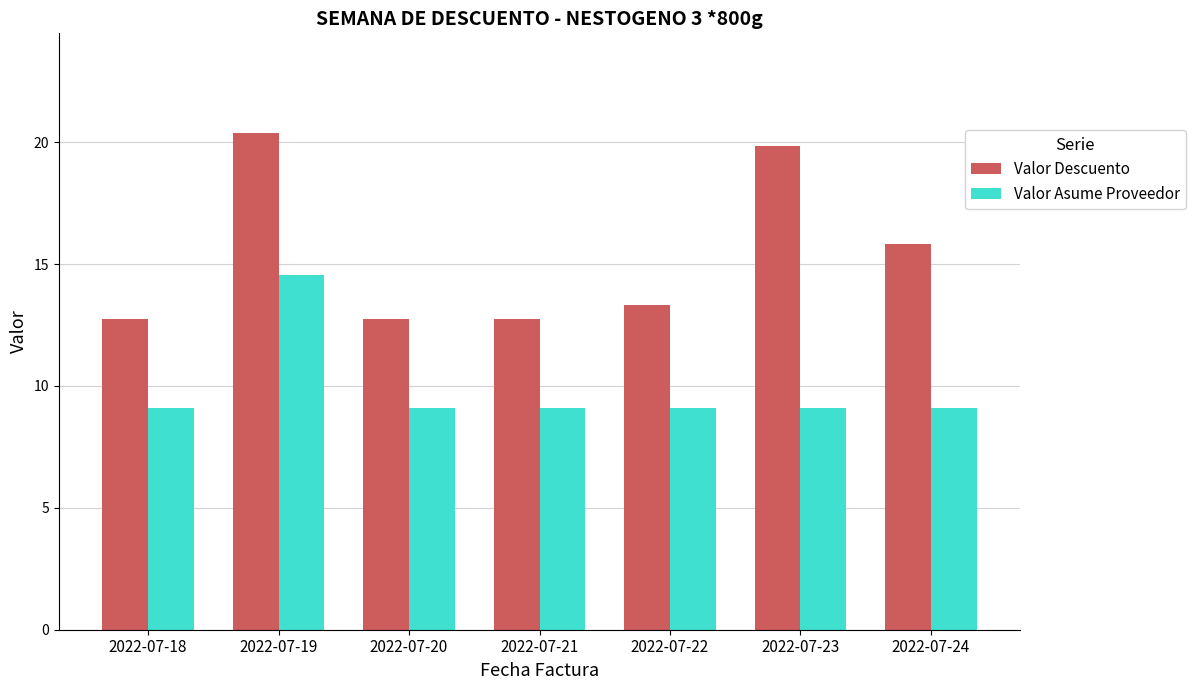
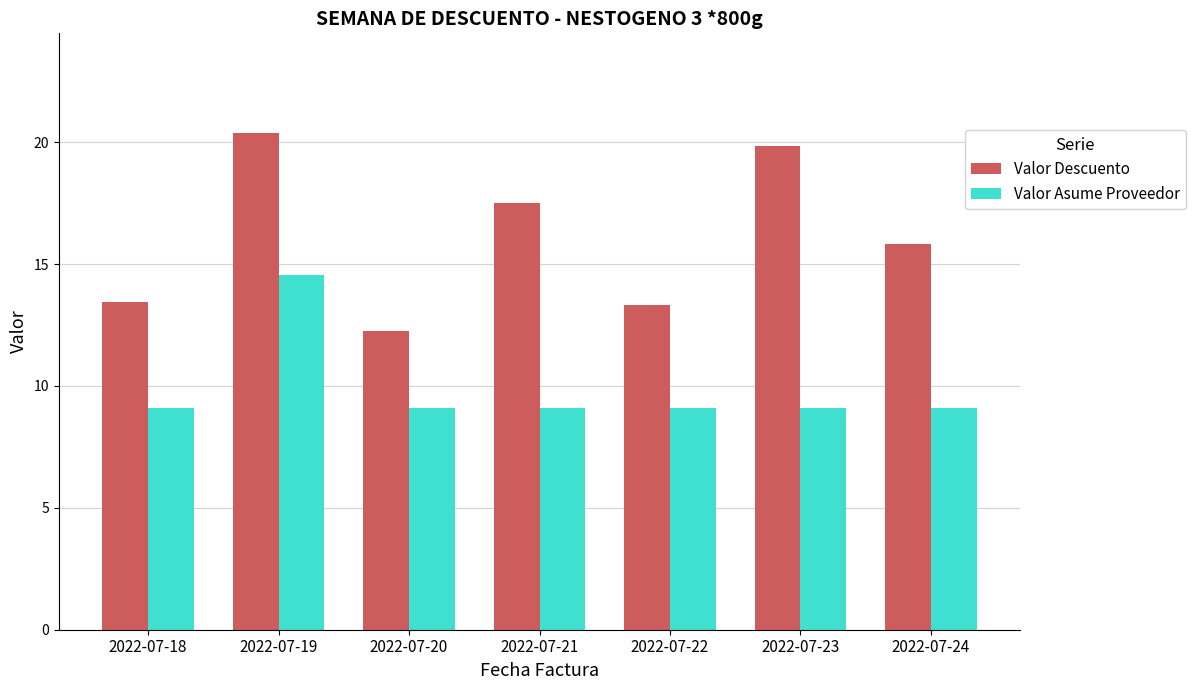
Valor Descuento, 2022-07-18: 12.7 -> 13.5
Valor Descuento, 2022-07-20: 12.7 -> 12.3
Valor Descuento, 2022-07-21: 12.7 -> 17.5
